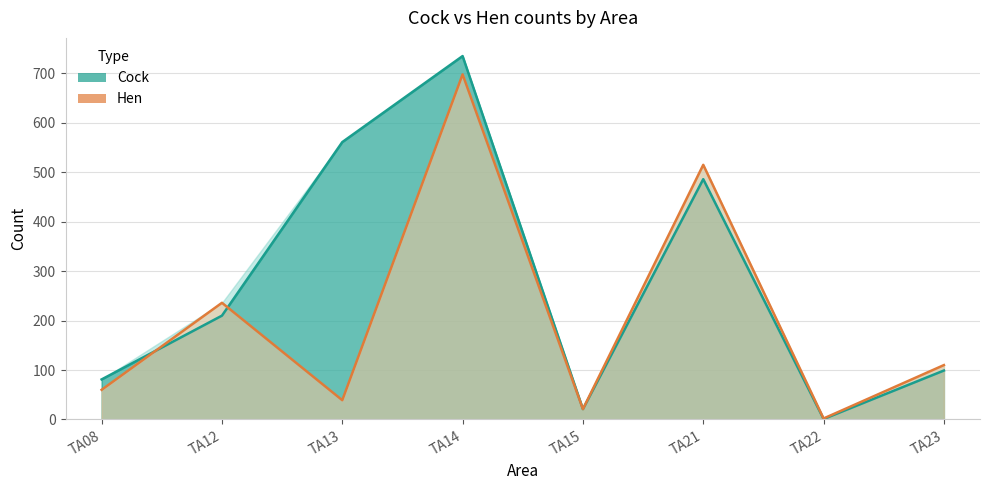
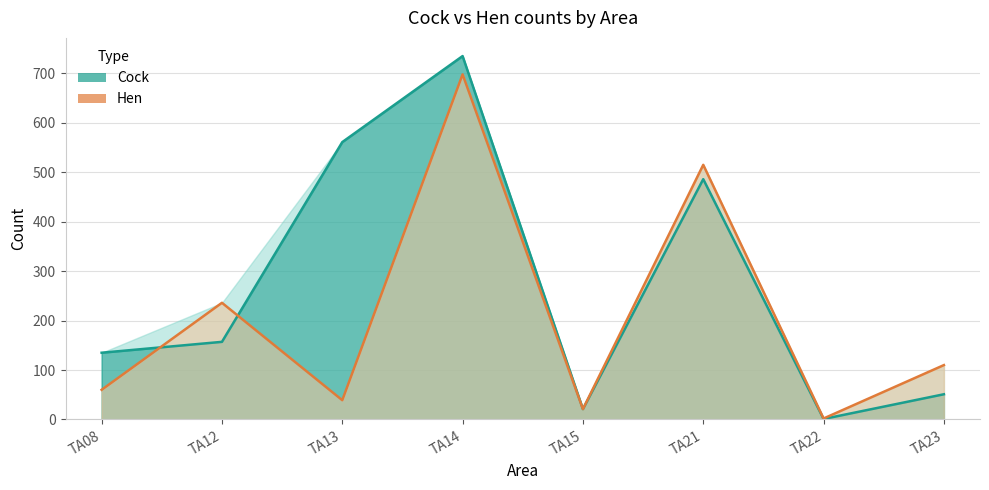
Cock, TA08: 80 -> 140
Cock, TA12: 210 -> 160
Cock, TA23: 100 -> 50
